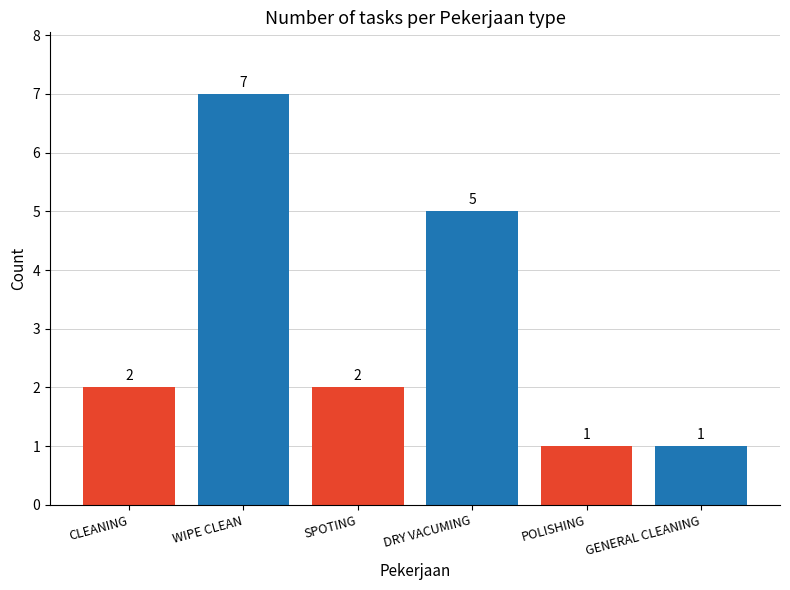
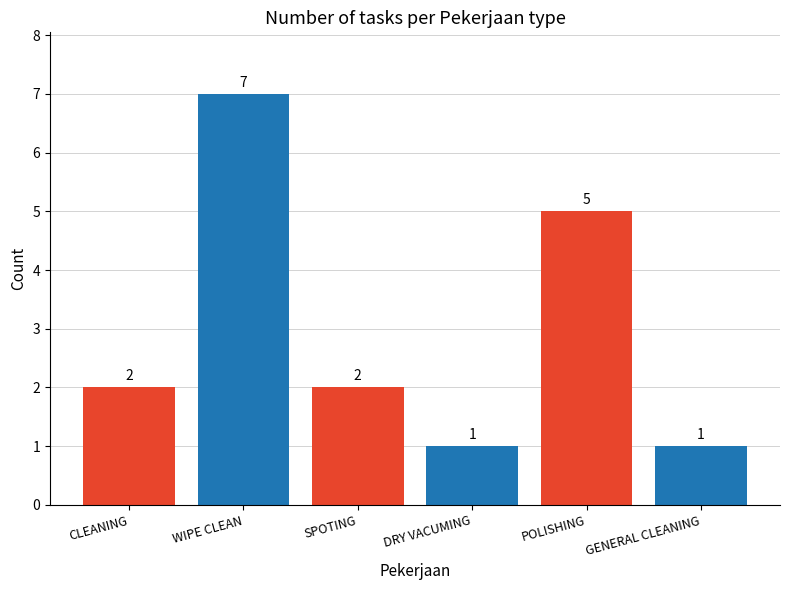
DRY VACUMING: 5 -> 1
POLISHING: 1 -> 5
